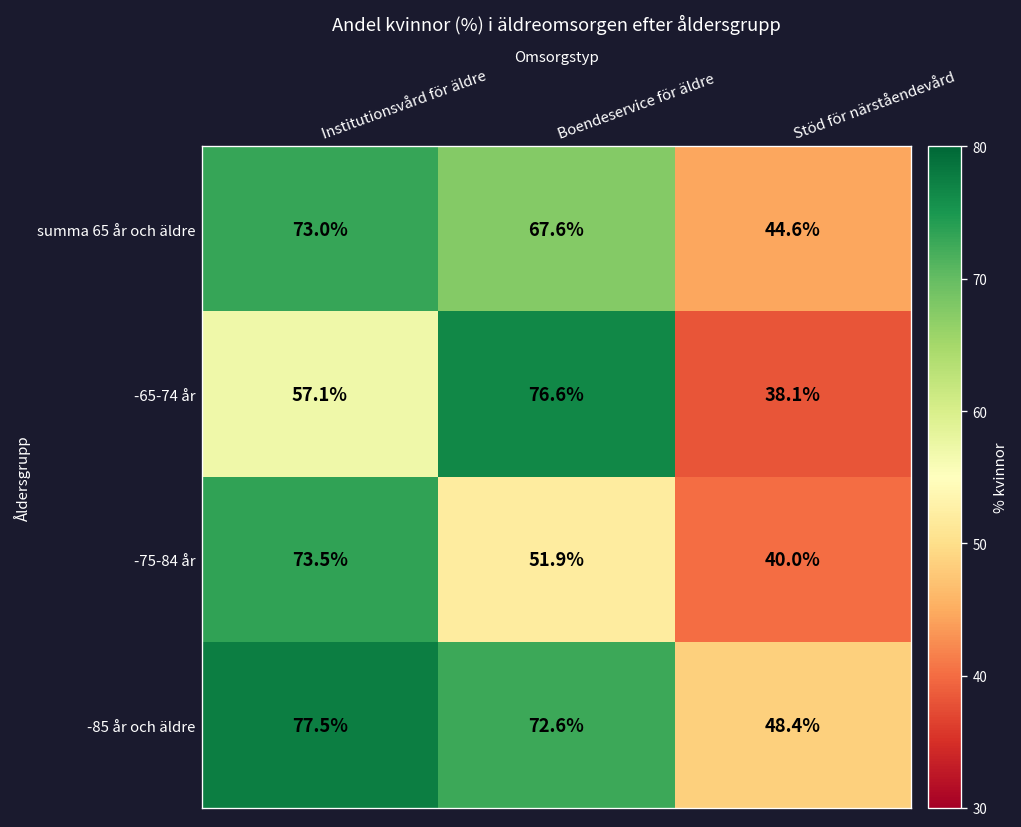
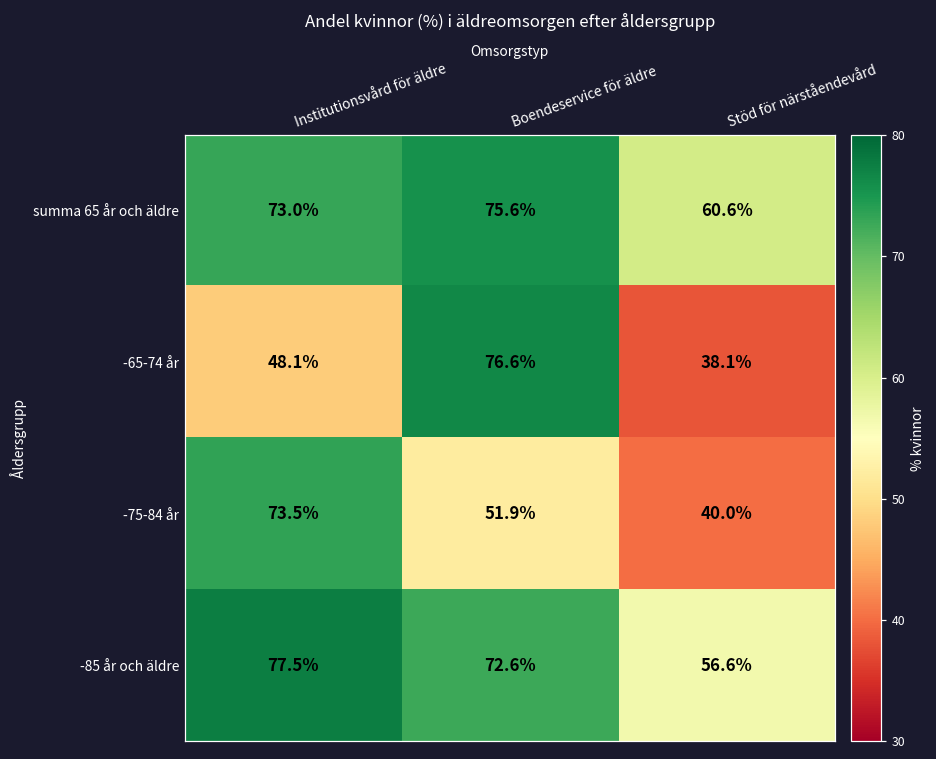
summa 65 år och äldre, Boendeservice för äldre: 67.6% -> 75.6%
summa 65 år och äldre, Stöd för närståendevård: 44.6% -> 60.6%
-65-74 år, Institutionsvård för äldre: 57.1% -> 48.1%
-85 år och äldre, Stöd för närståendevård: 48.4% -> 56.6%
